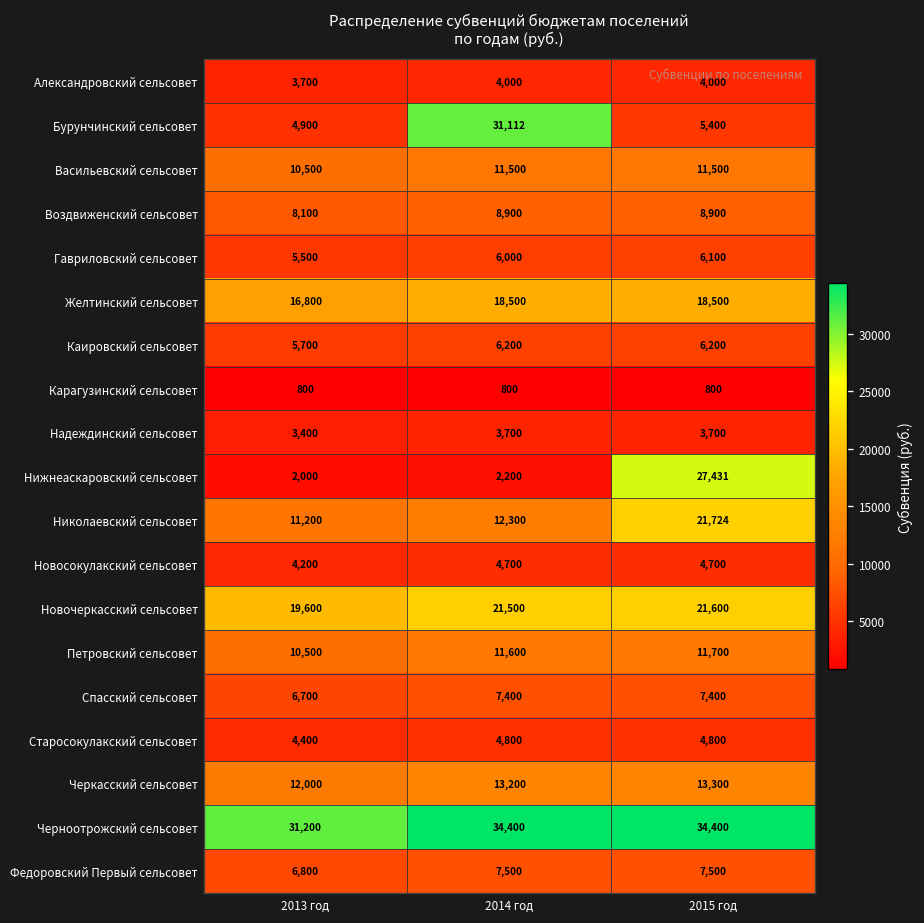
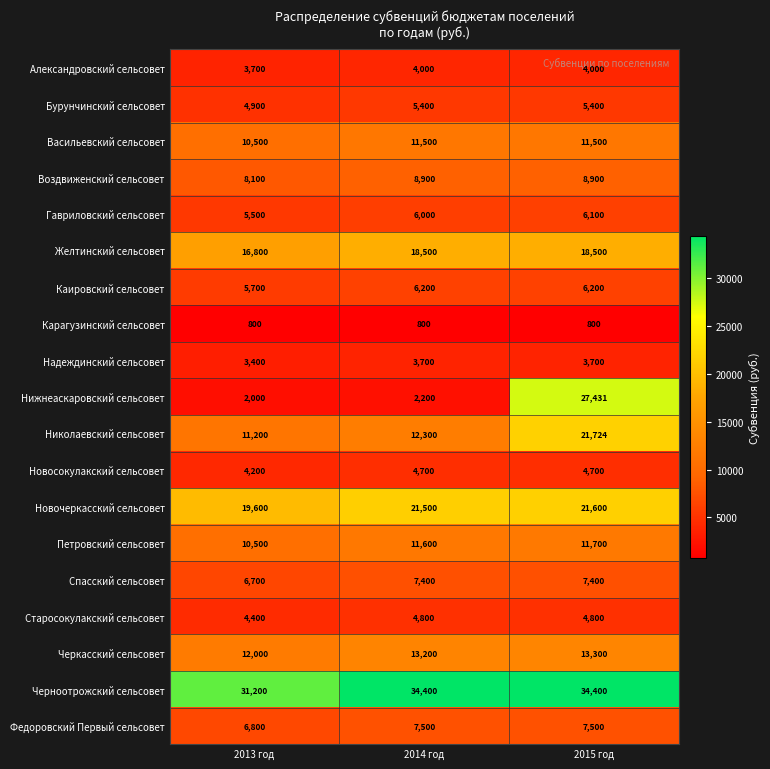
Бурунчинский сельсовет, 2014 год: 31,112 -> 5,400
